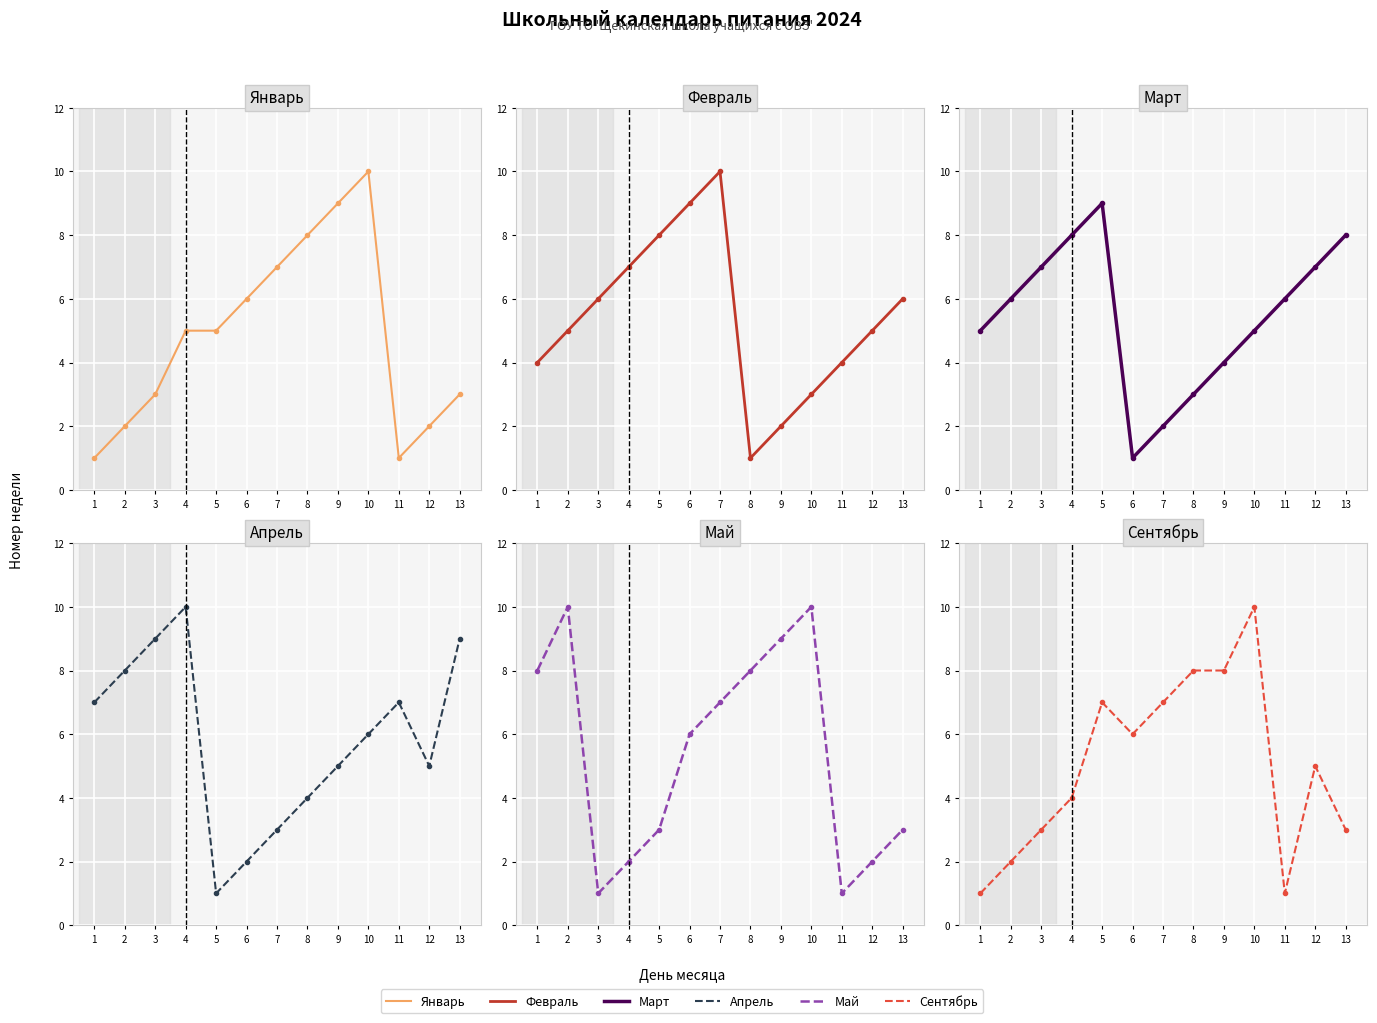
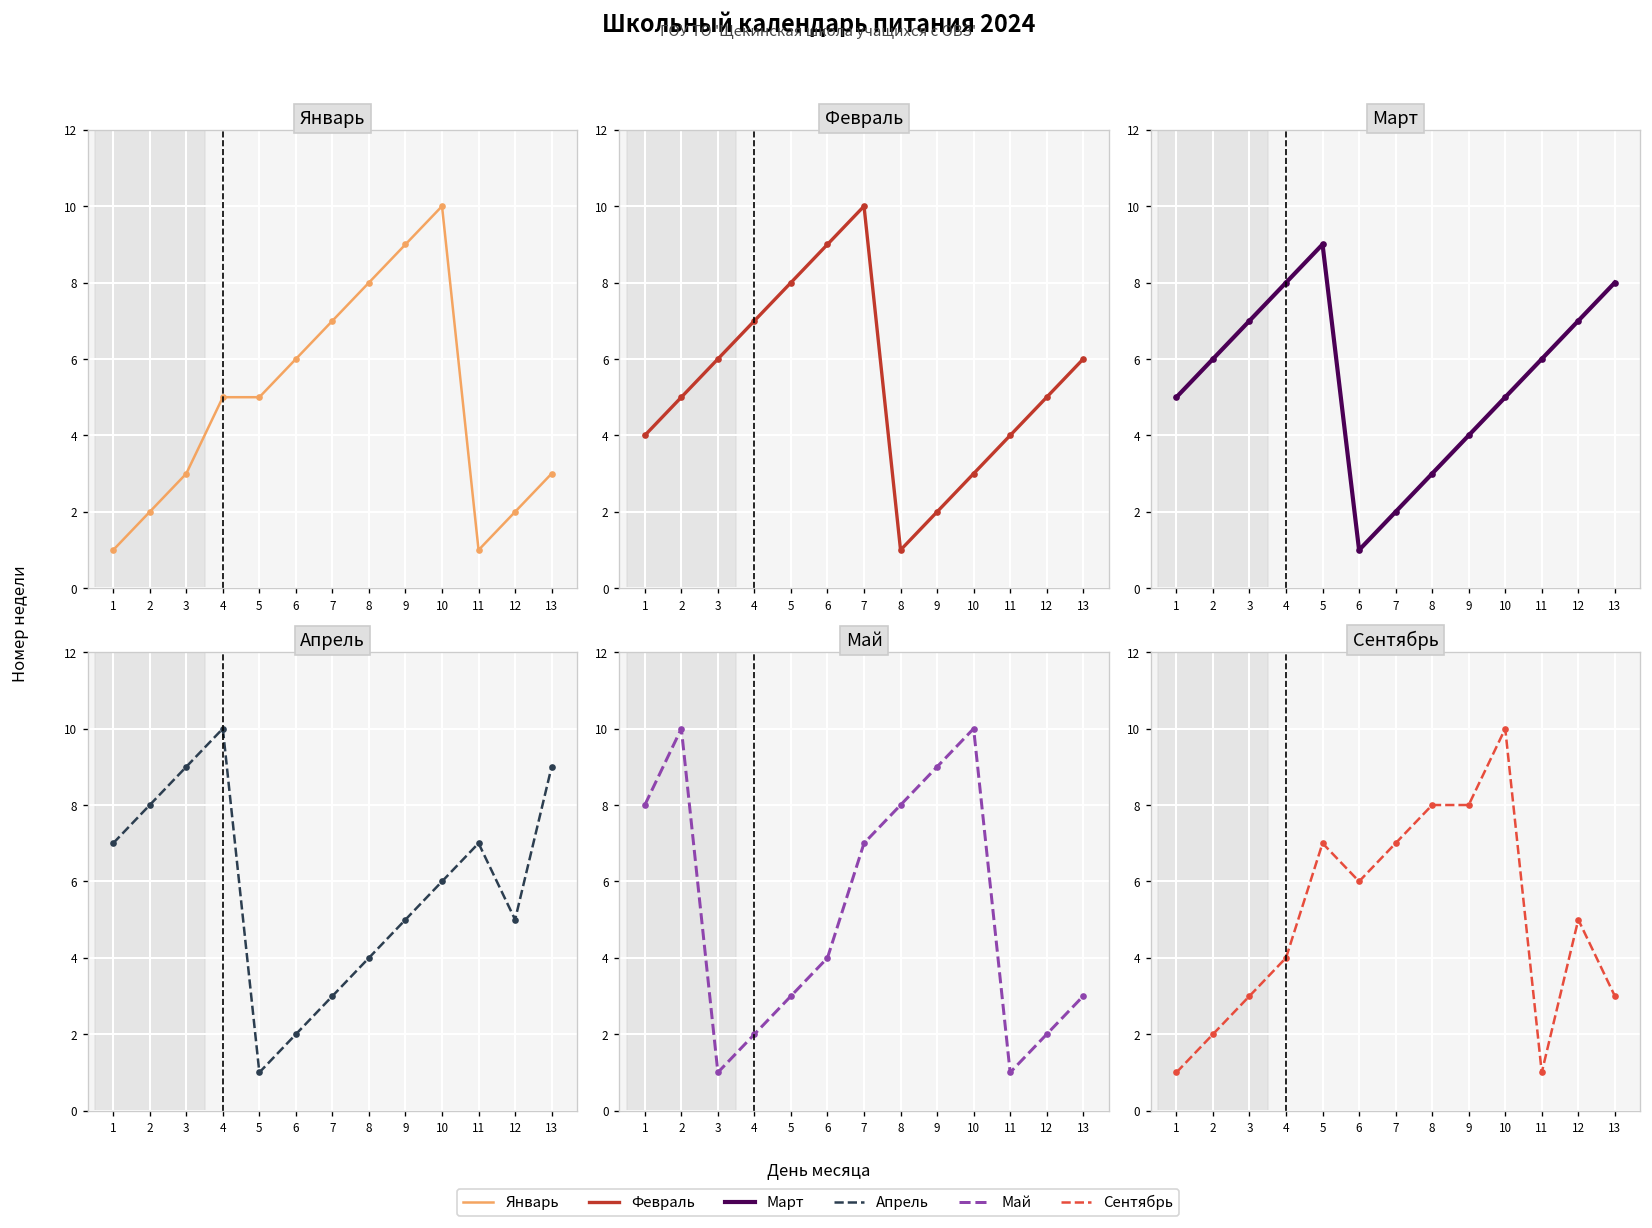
Май, 6: 6 -> 4
